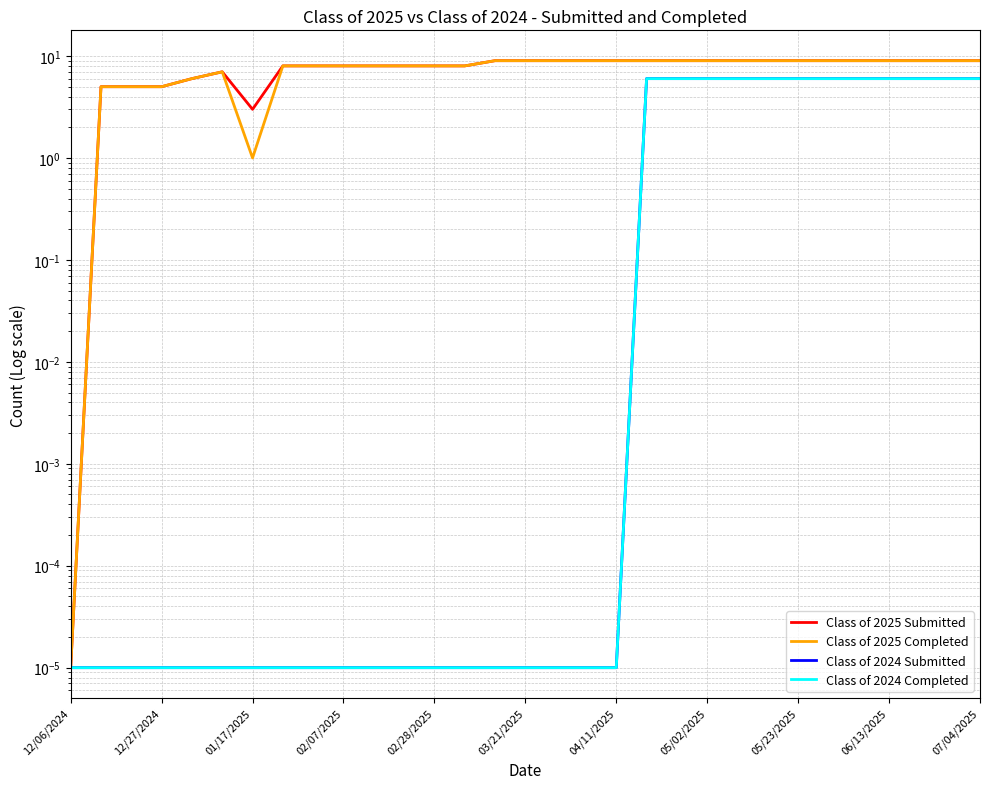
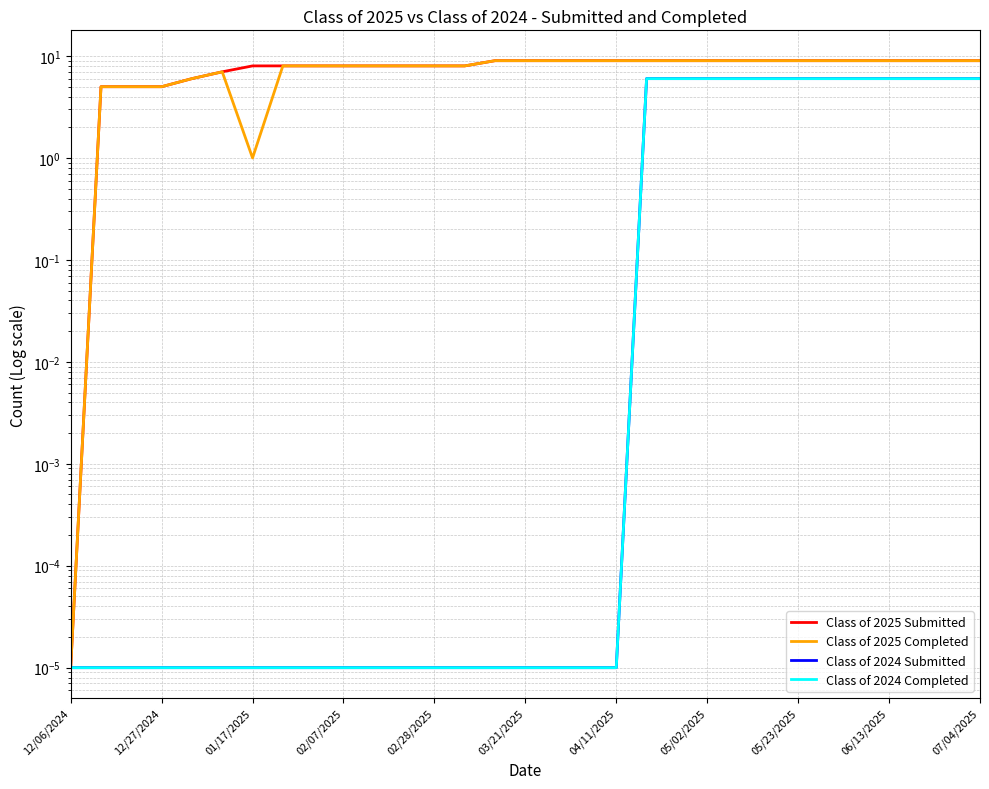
Class of 2025 Submitted, 01/17/2025: 3 -> 8
